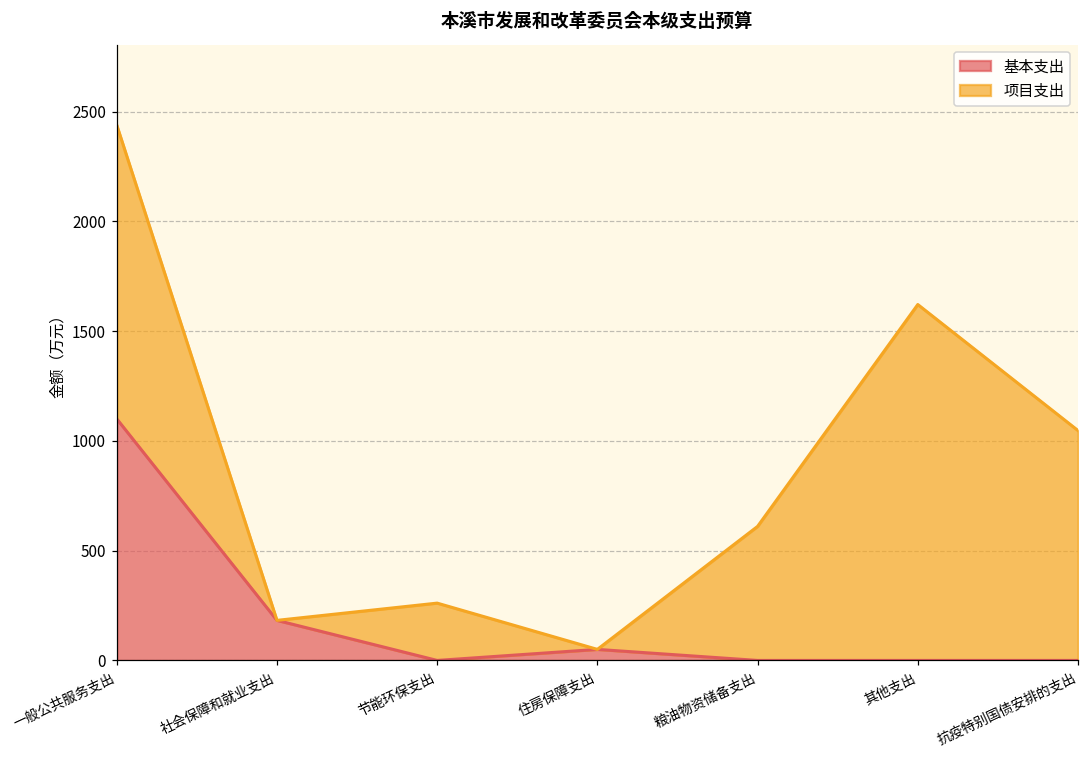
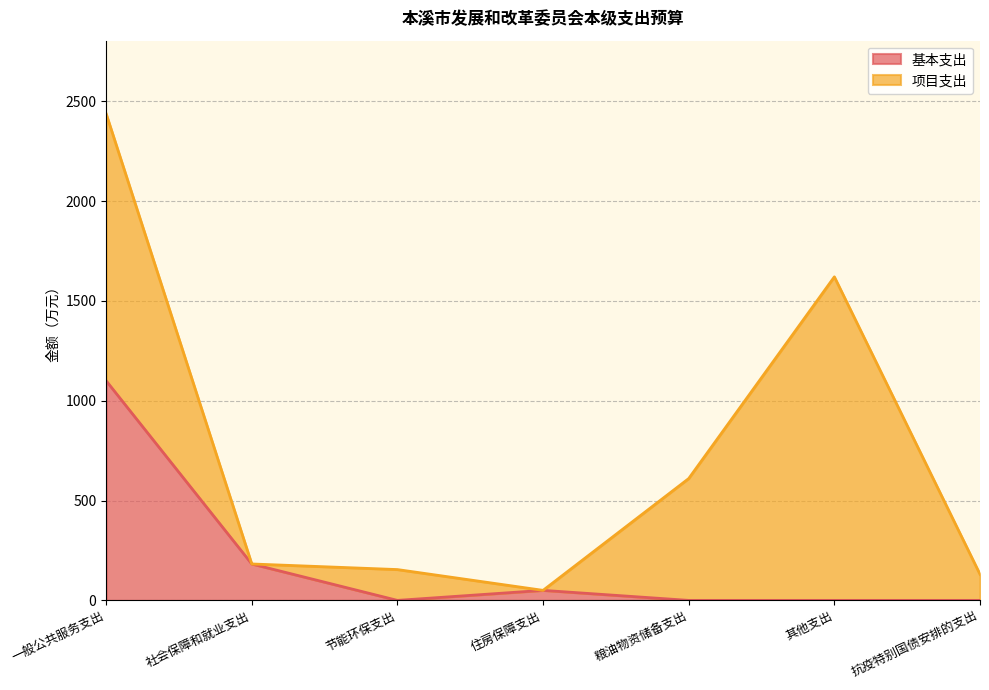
项目支出, 节能环保支出: 260 -> 150
项目支出, 抗疫特别国债安排的支出: 1050 -> 130
